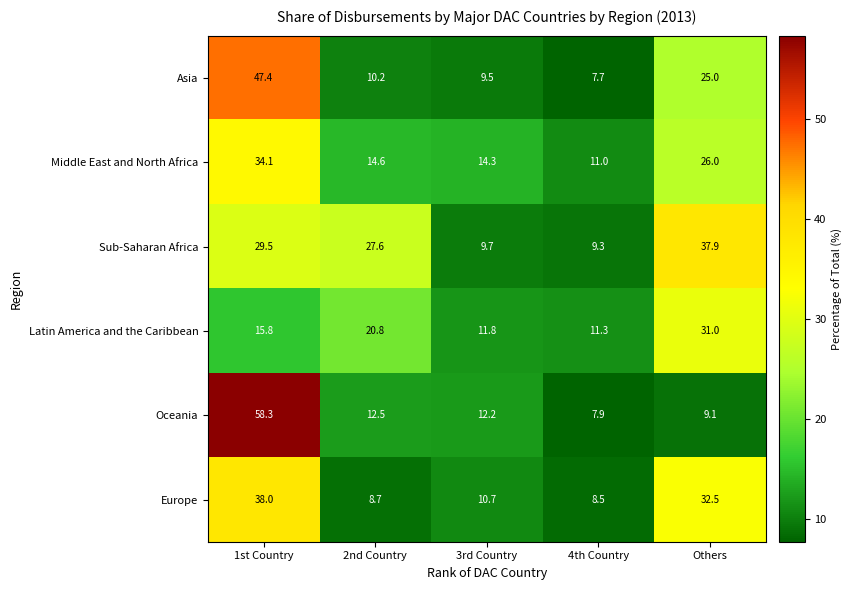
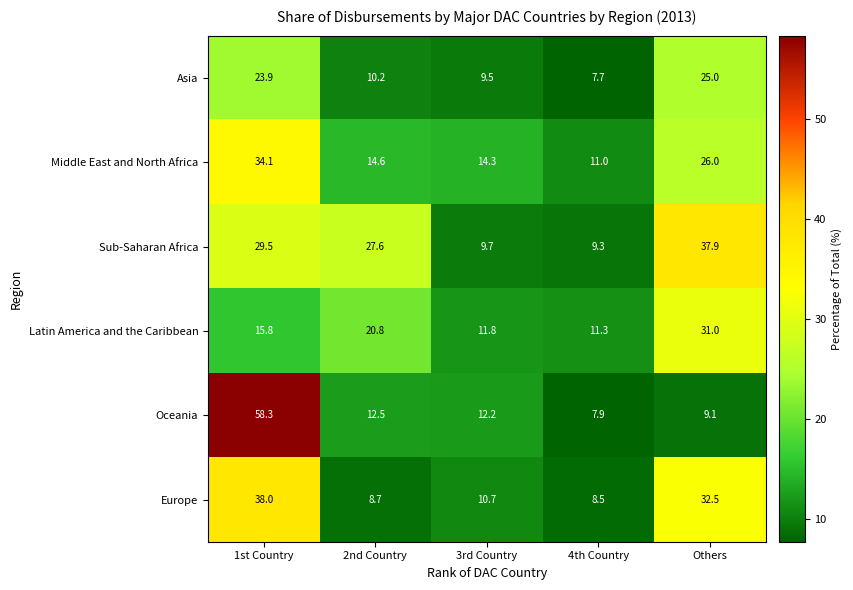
Asia, 1st Country: 47.4 -> 23.9
